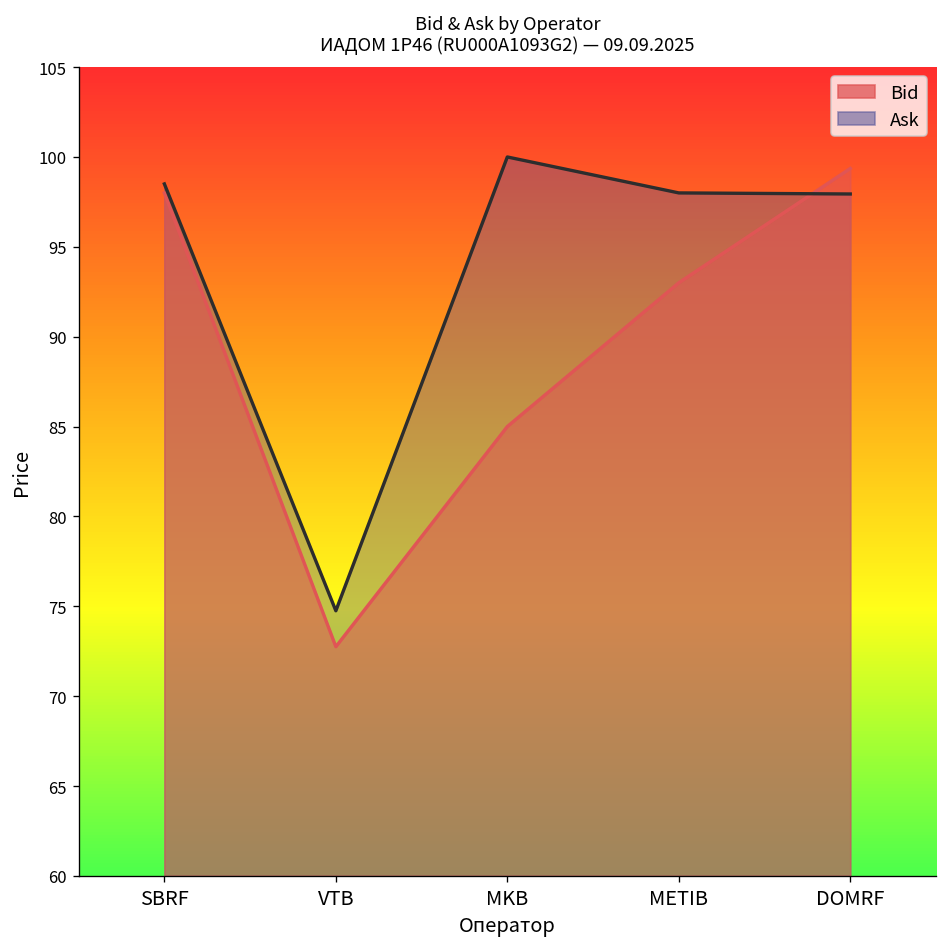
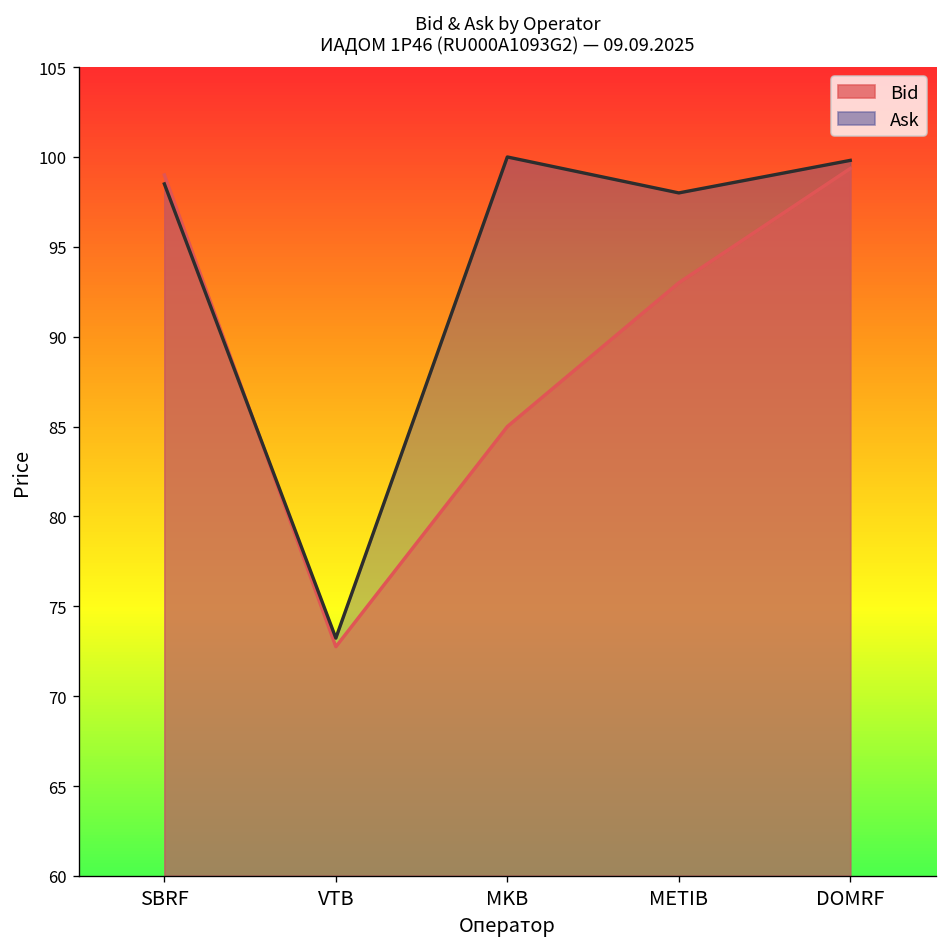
Bid, SBRF: 98 -> 99
Ask, VTB: 74.8 -> 73.2
Ask, DOMRF: 97.9 -> 99.8
